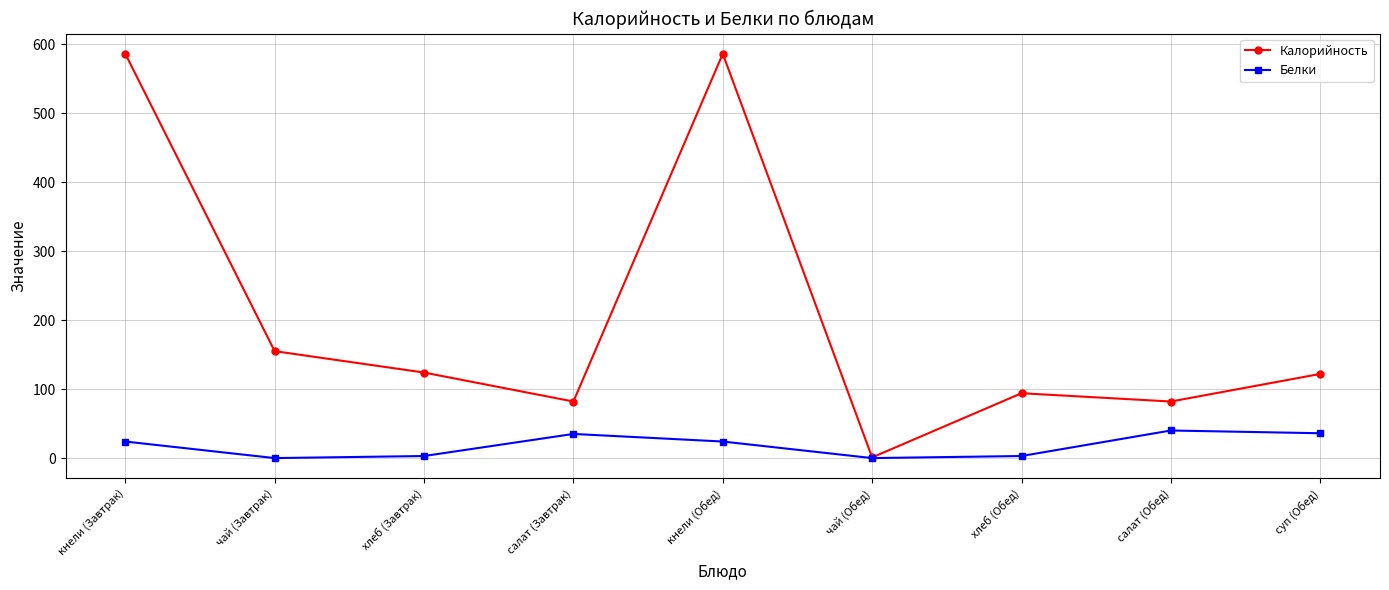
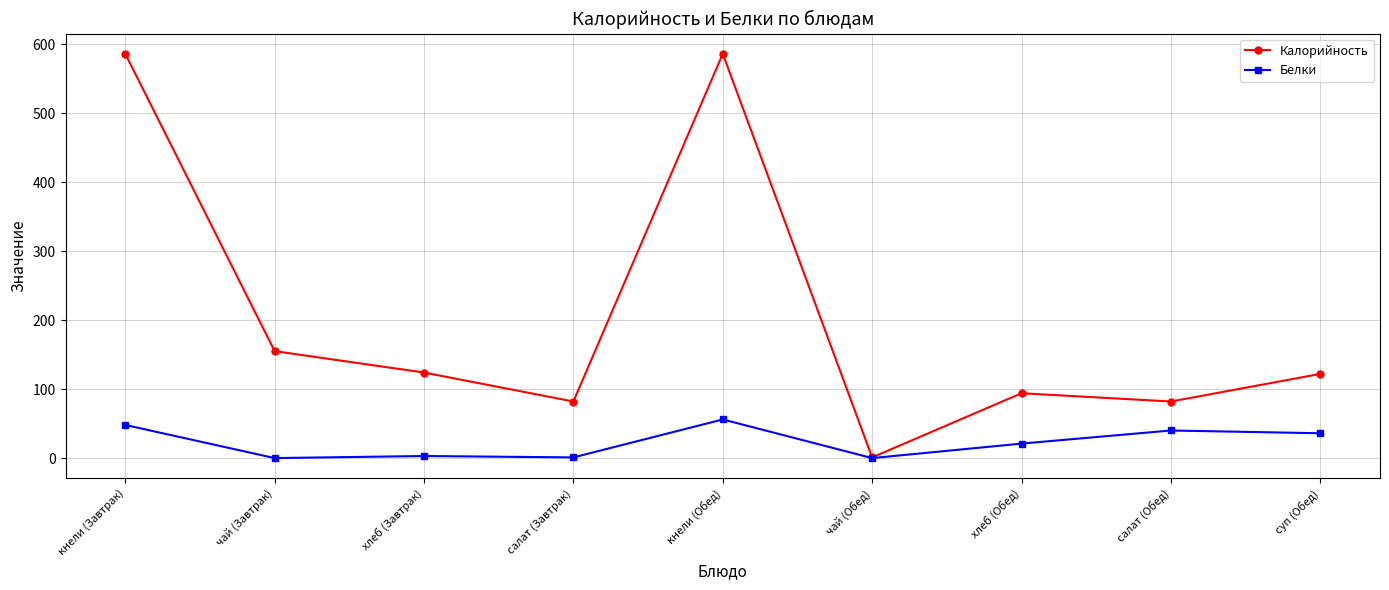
Белки, кнели (Завтрак): 20 -> 50
Белки, салат (Завтрак): 40 -> 0
Белки, кнели (Обед): 20 -> 60
Белки, хлеб (Обед): 0 -> 20
